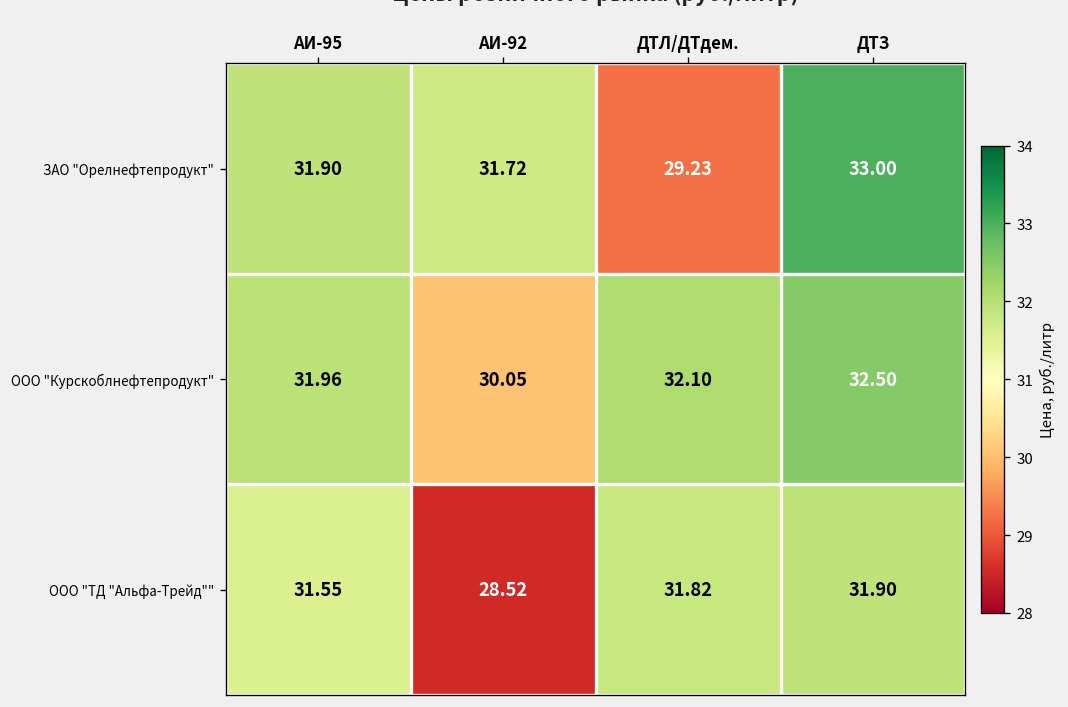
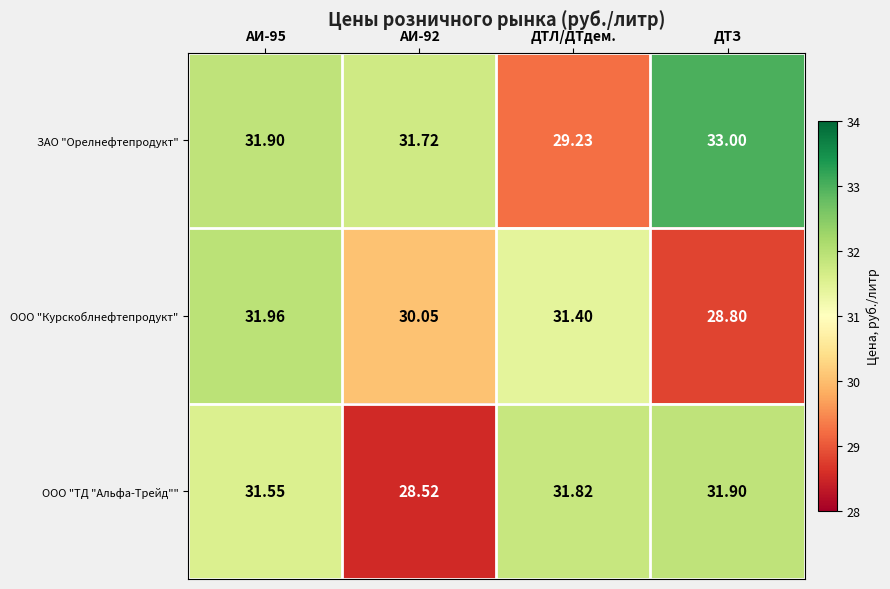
ООО "Курскоблнефтепродукт", ДТЛ/ДТдем.: 32.10 -> 31.40
ООО "Курскоблнефтепродукт", ДТЗ: 32.50 -> 28.80
